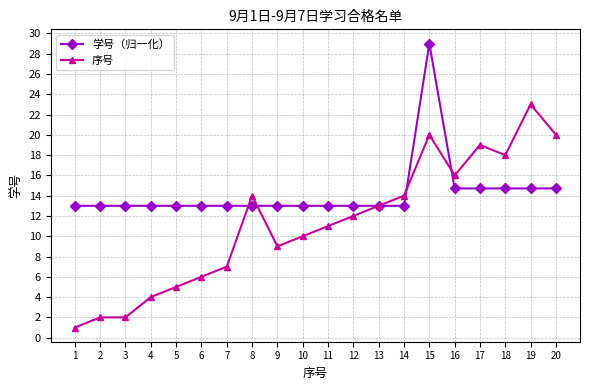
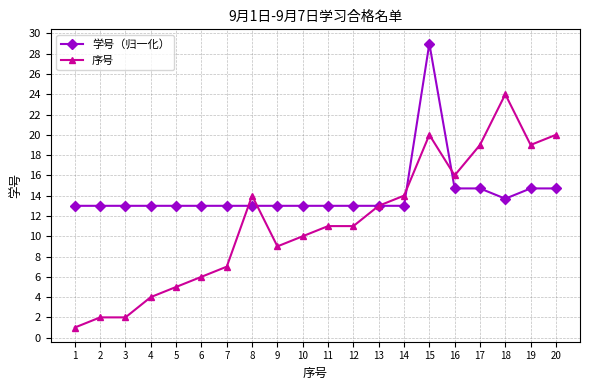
序号, 12: 12 -> 11
学号（归一化）, 18: 14.7 -> 13.7
序号, 18: 18 -> 24
序号, 19: 23 -> 19
